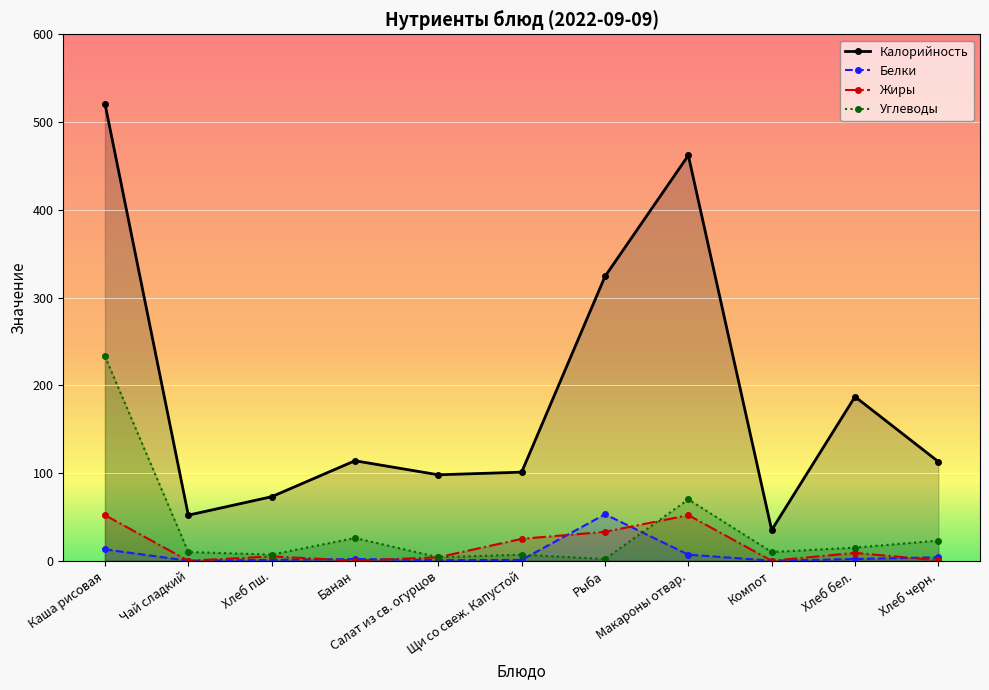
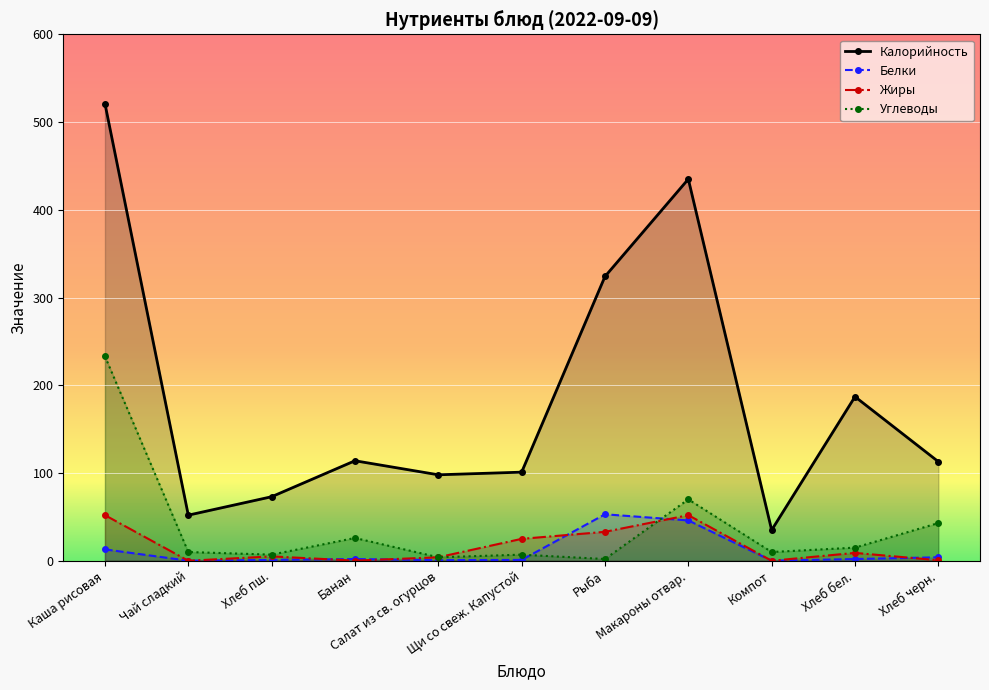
Калорийность, Макароны отвар.: 460 -> 440
Белки, Макароны отвар.: 10 -> 50
Углеводы, Хлеб черн.: 20 -> 40
